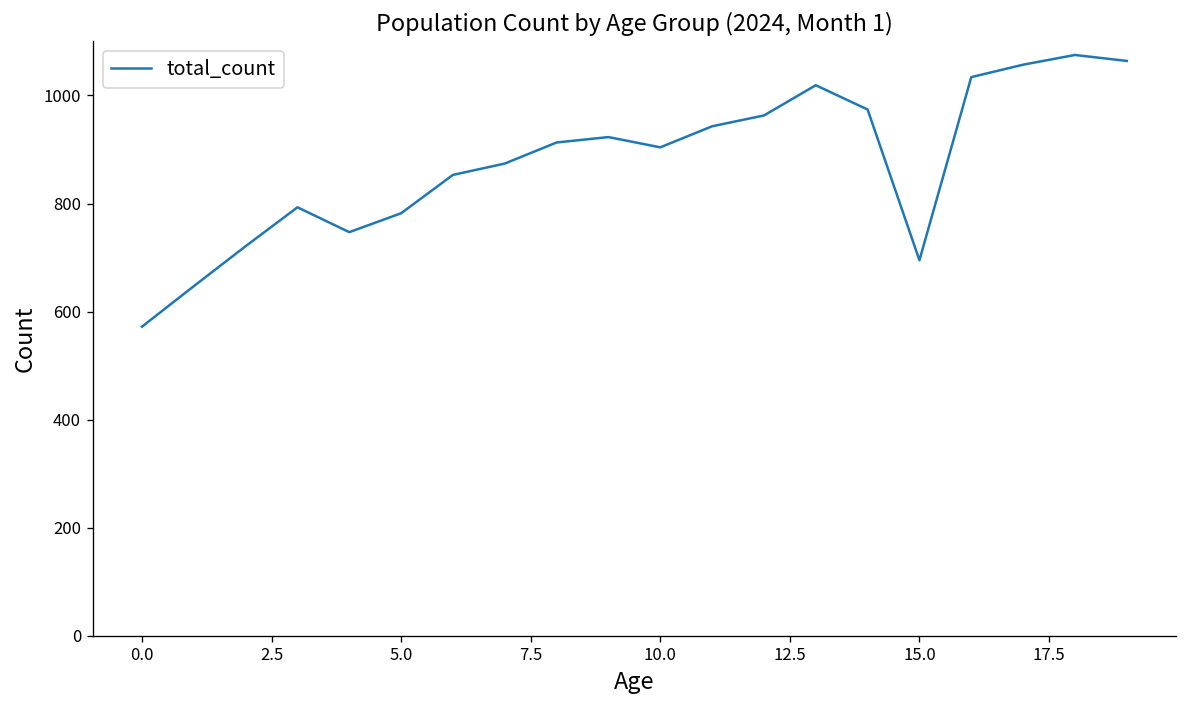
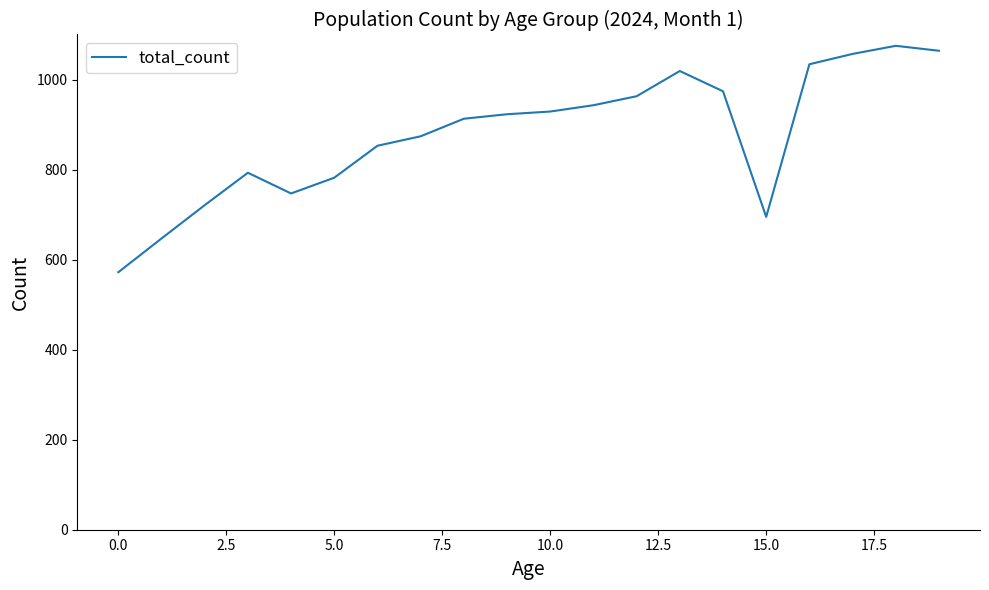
10.0: 900 -> 930
